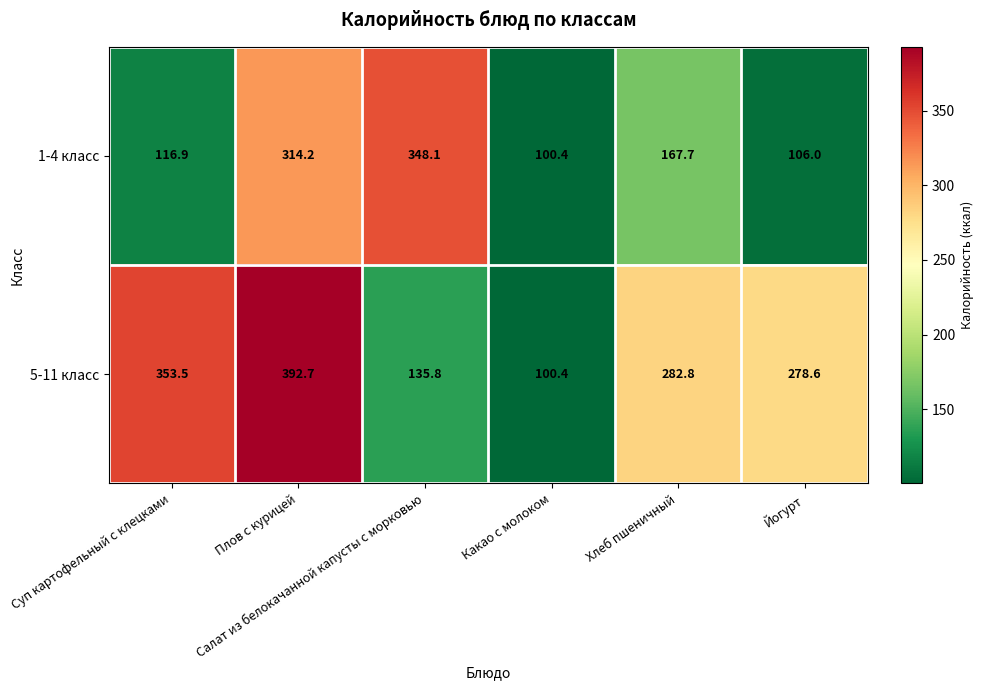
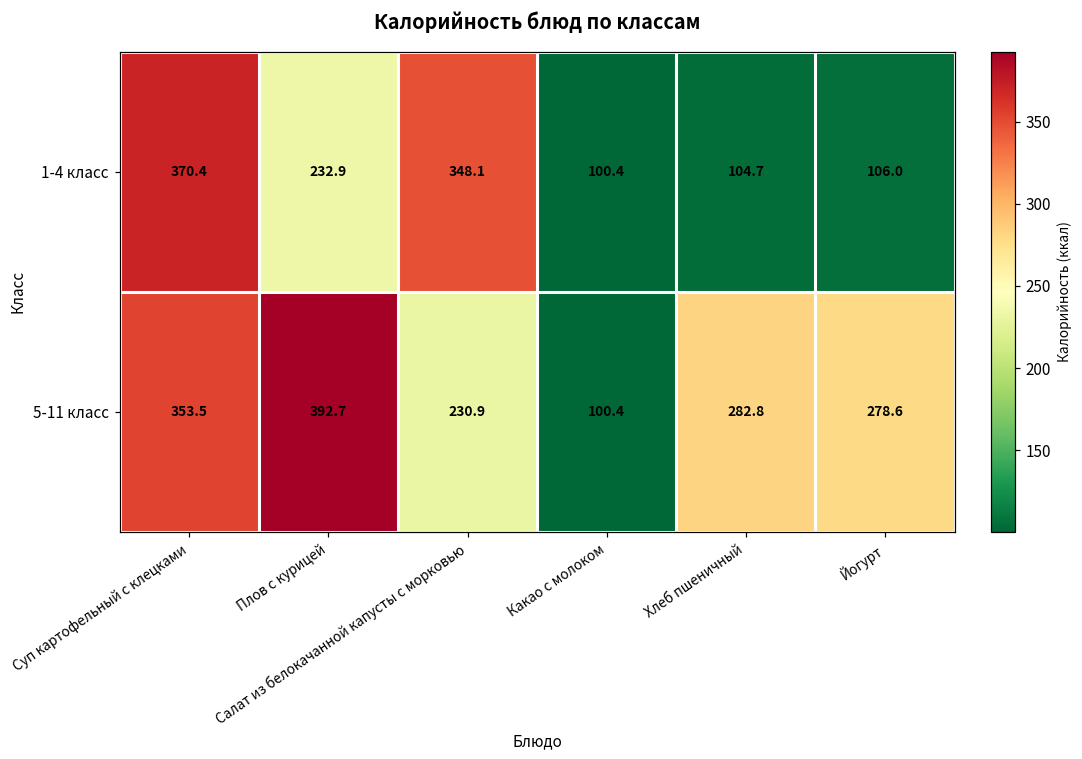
1-4 класс, Суп картофельный с клецками: 116.9 -> 370.4
1-4 класс, Плов с курицей: 314.2 -> 232.9
1-4 класс, Хлеб пшеничный: 167.7 -> 104.7
5-11 класс, Салат из белокачанной капусты с морковью: 135.8 -> 230.9
